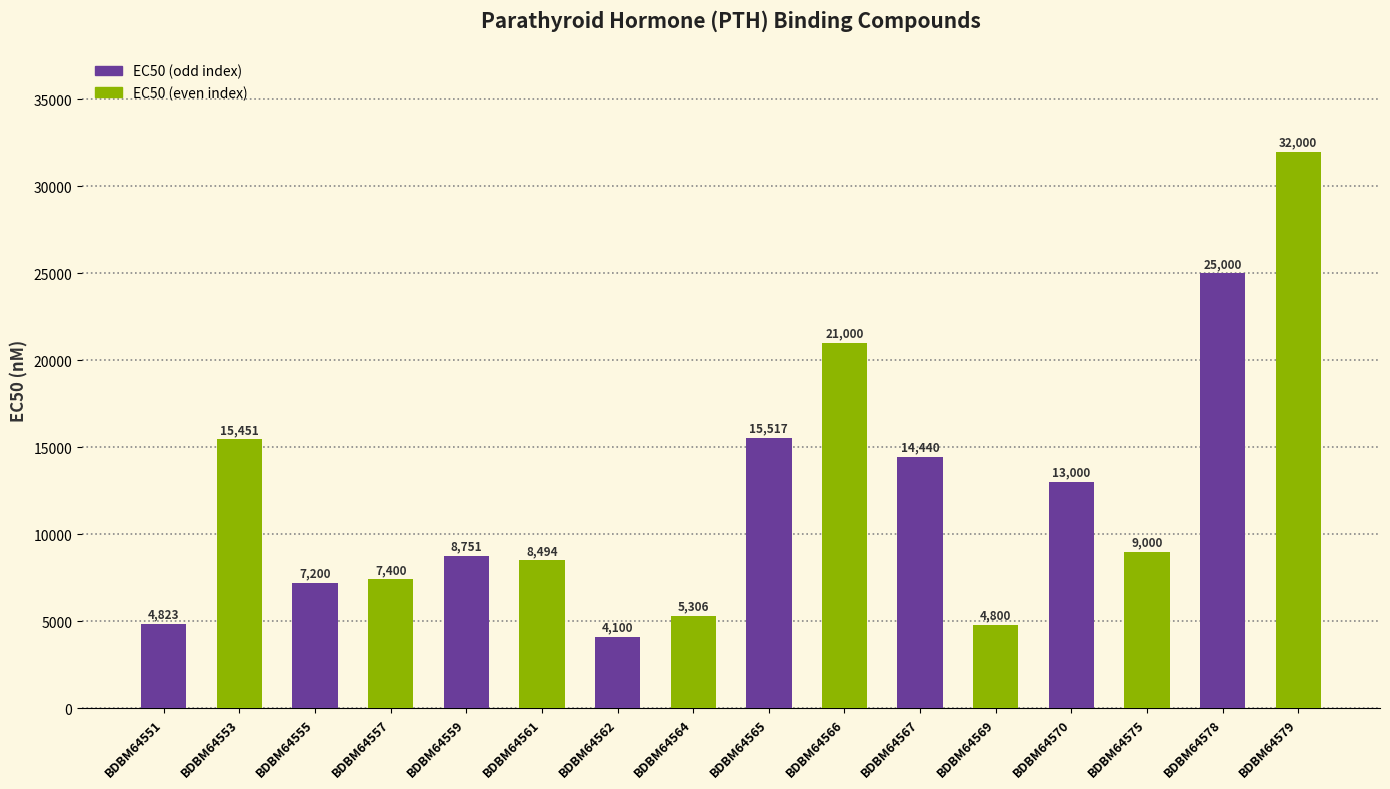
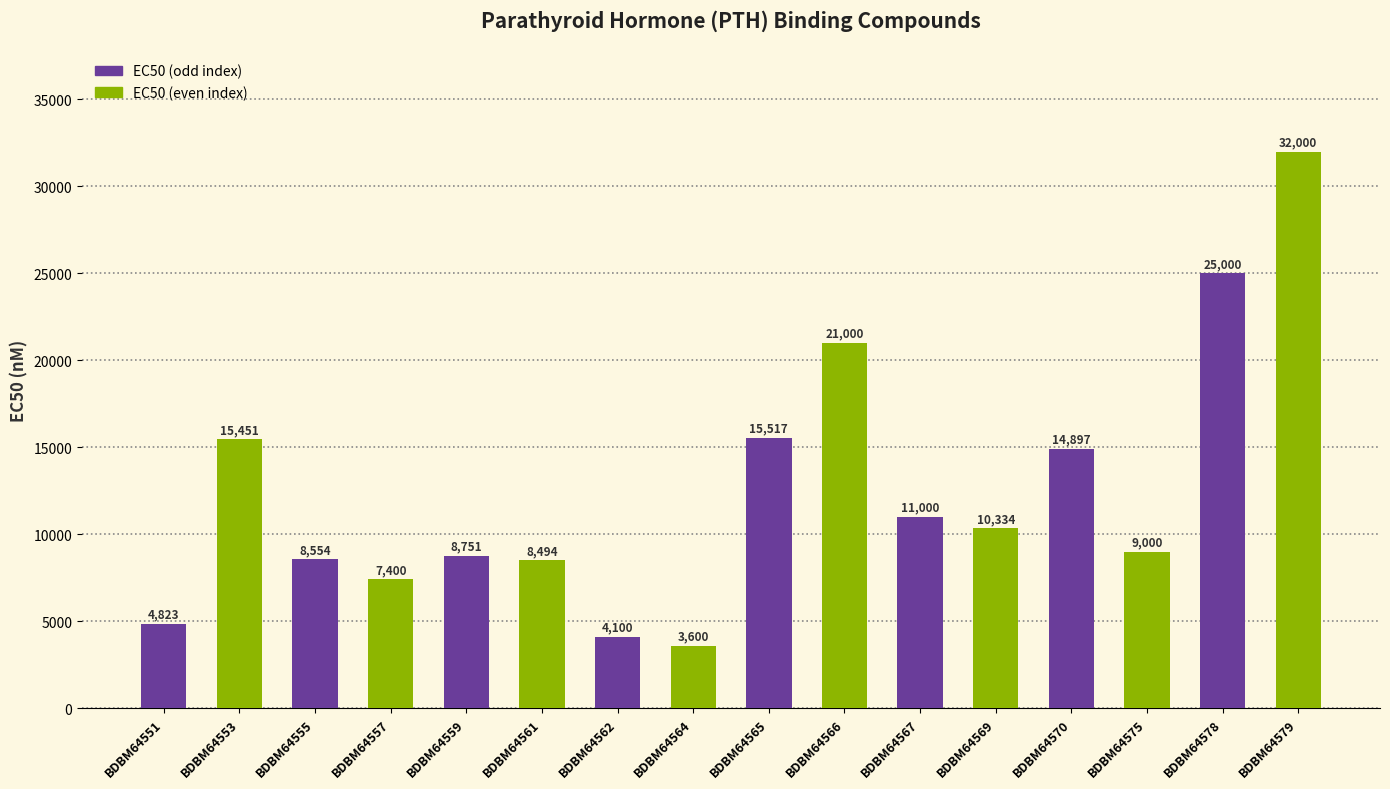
BDBM64555: 7,200 -> 8,554
BDBM64564: 5,306 -> 3,600
BDBM64567: 14,440 -> 11,000
BDBM64569: 4,800 -> 10,334
BDBM64570: 13,000 -> 14,897
